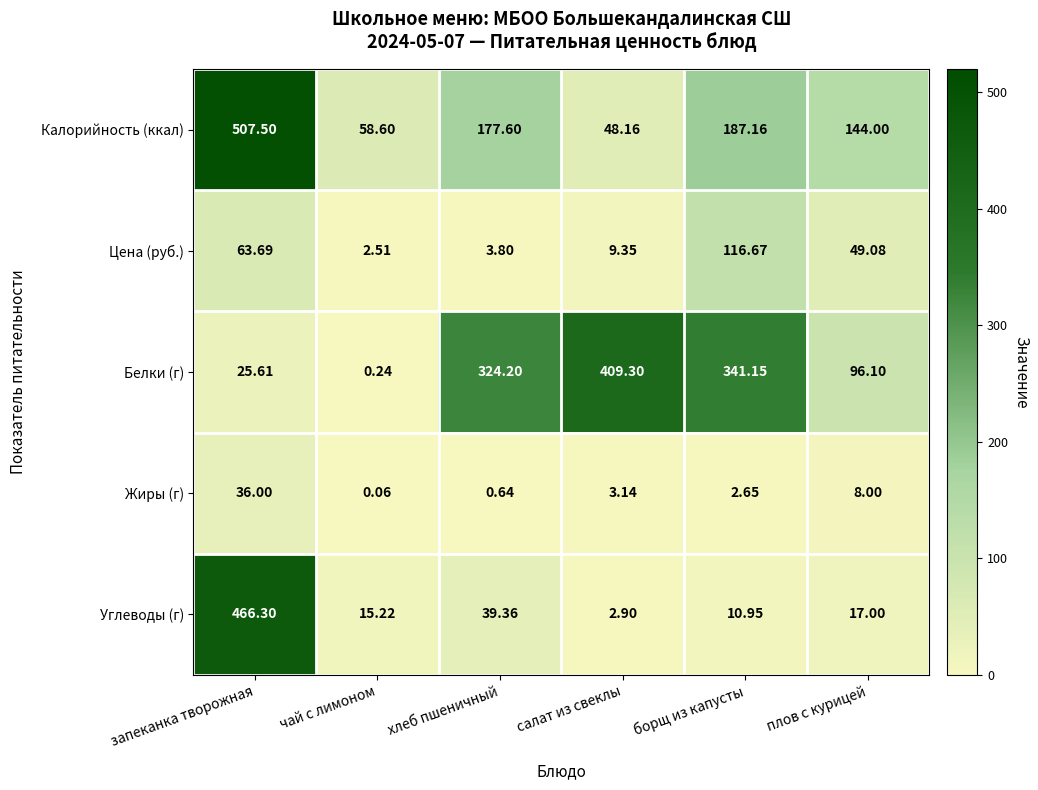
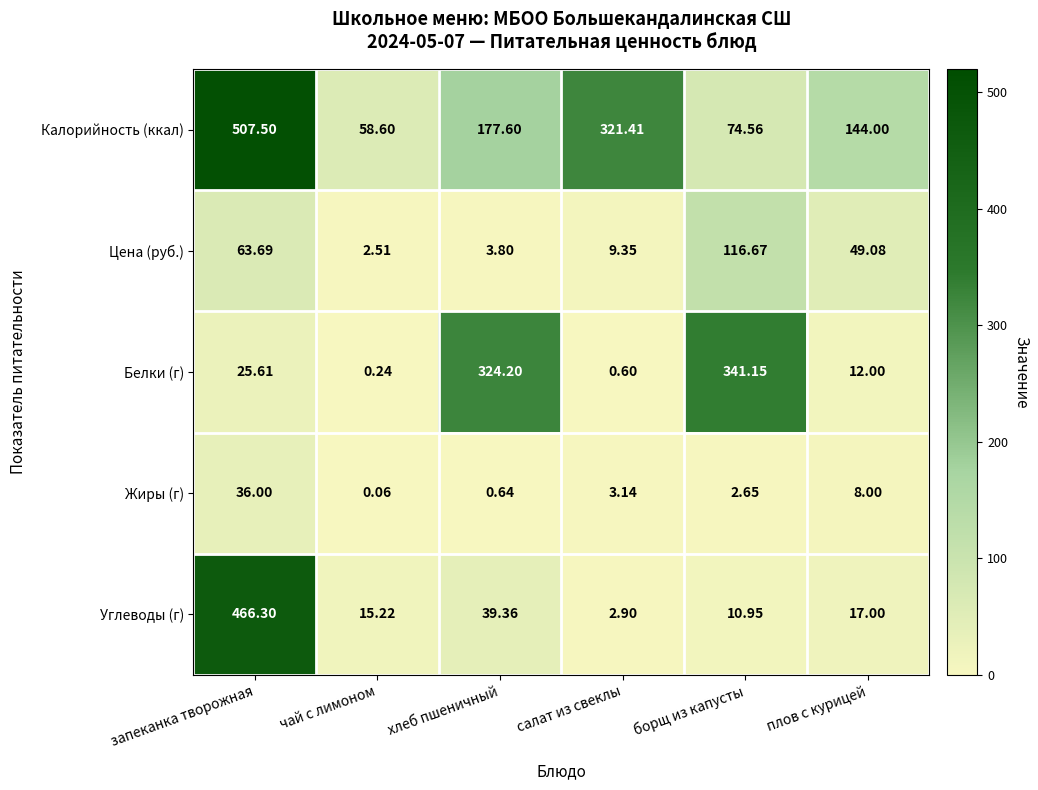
Калорийность (ккал), салат из свеклы: 48.16 -> 321.41
Калорийность (ккал), борщ из капусты: 187.16 -> 74.56
Белки (г), салат из свеклы: 409.30 -> 0.60
Белки (г), плов с курицей: 96.10 -> 12.00
